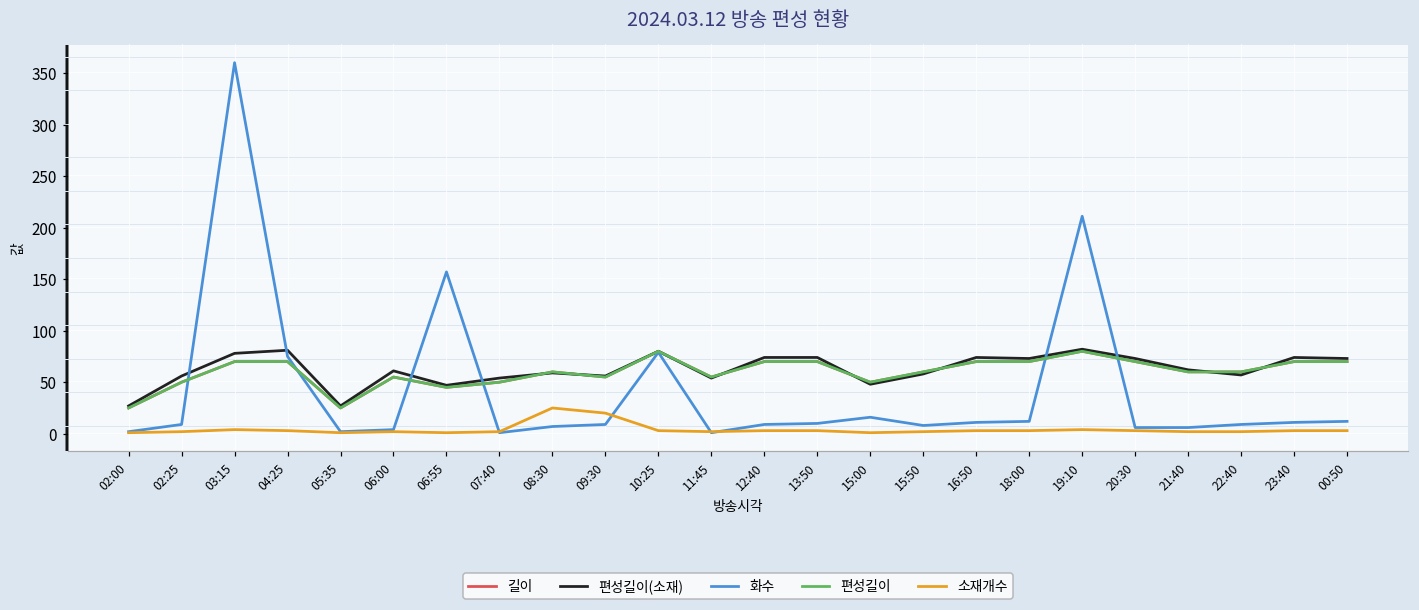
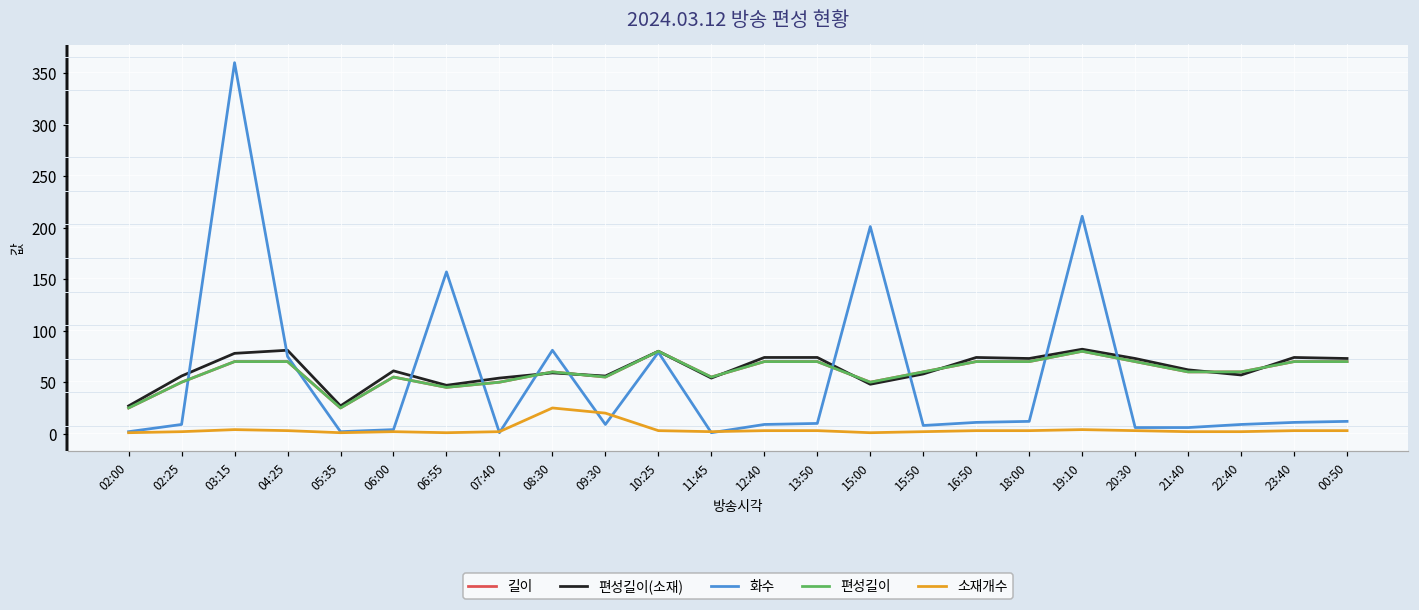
화수, 08:30: 10 -> 80
화수, 15:00: 20 -> 200
